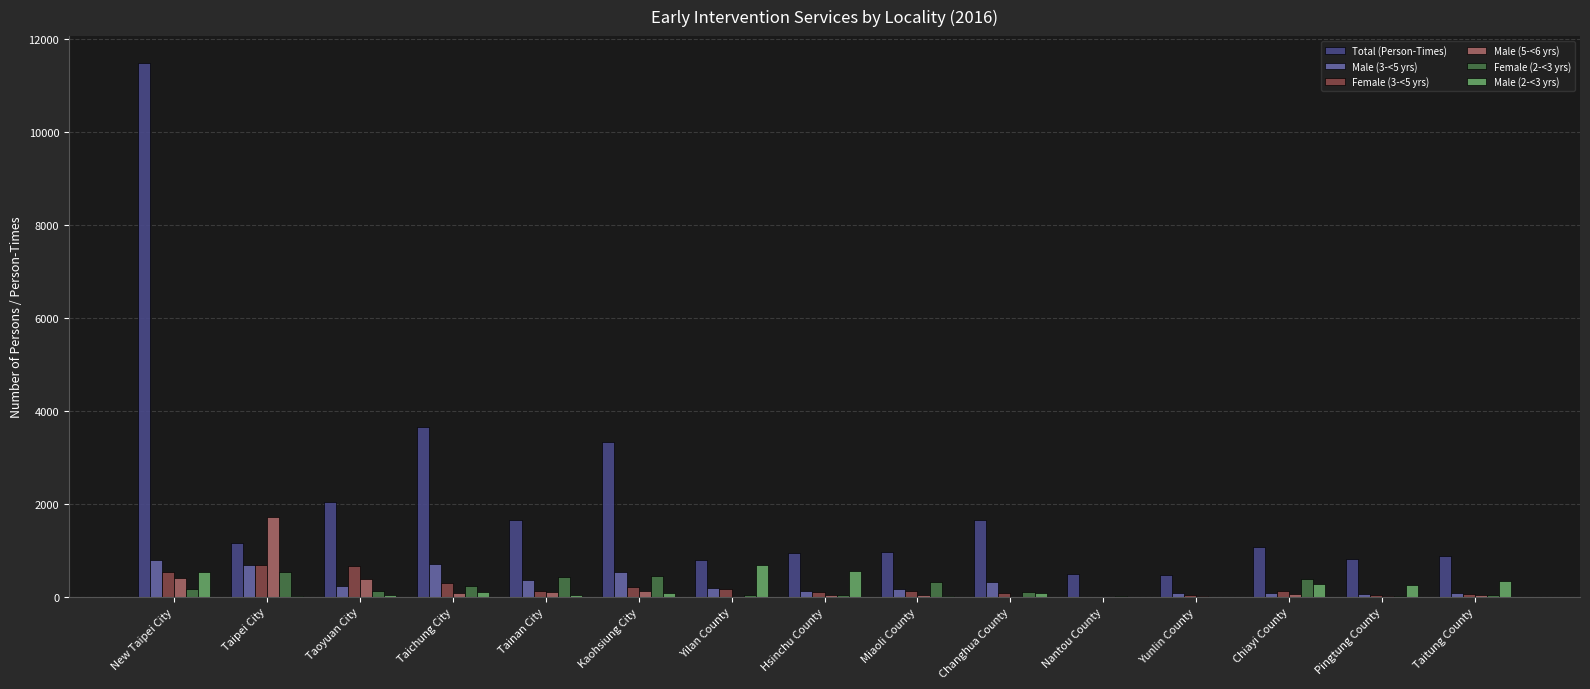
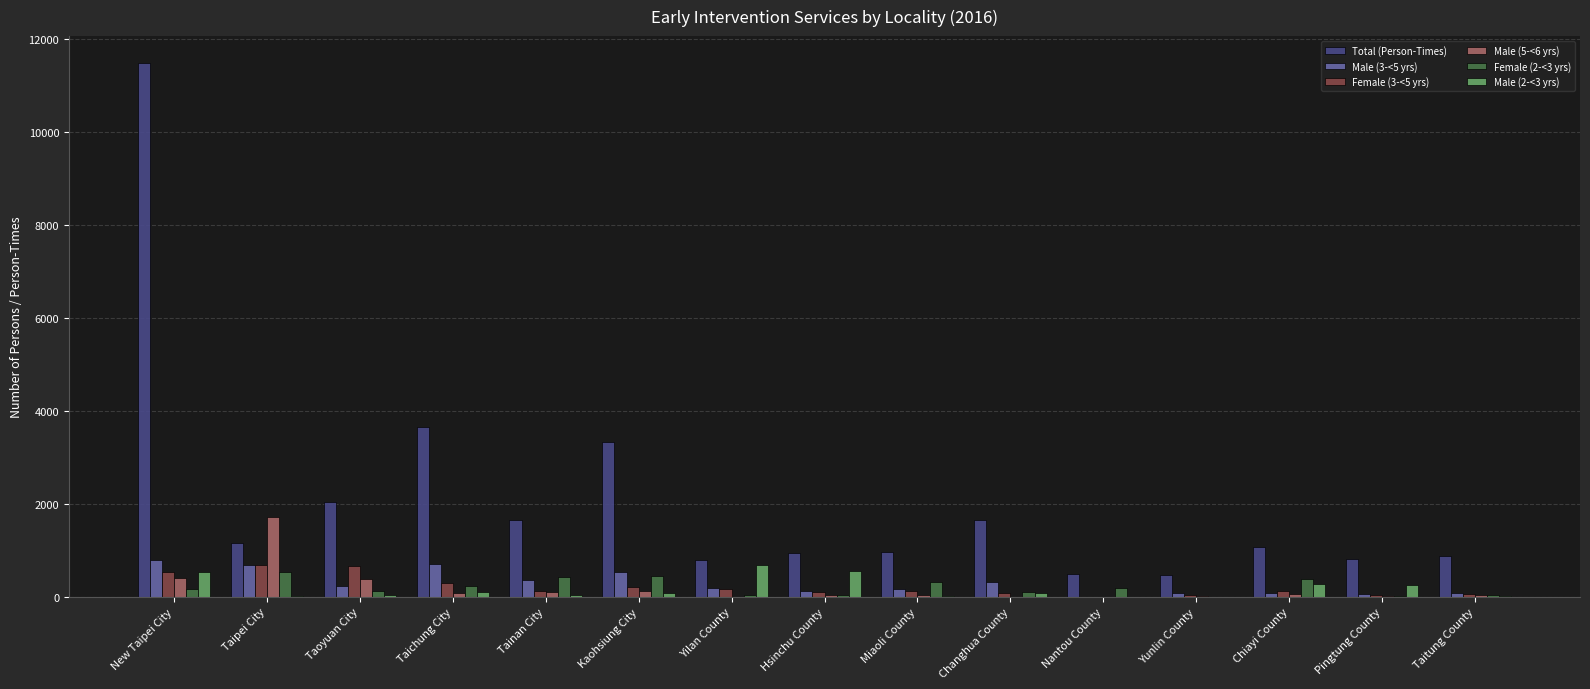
Female (2-<3 yrs), Nantou County: 0 -> 200
Male (2-<3 yrs), Taitung County: 300 -> 0
